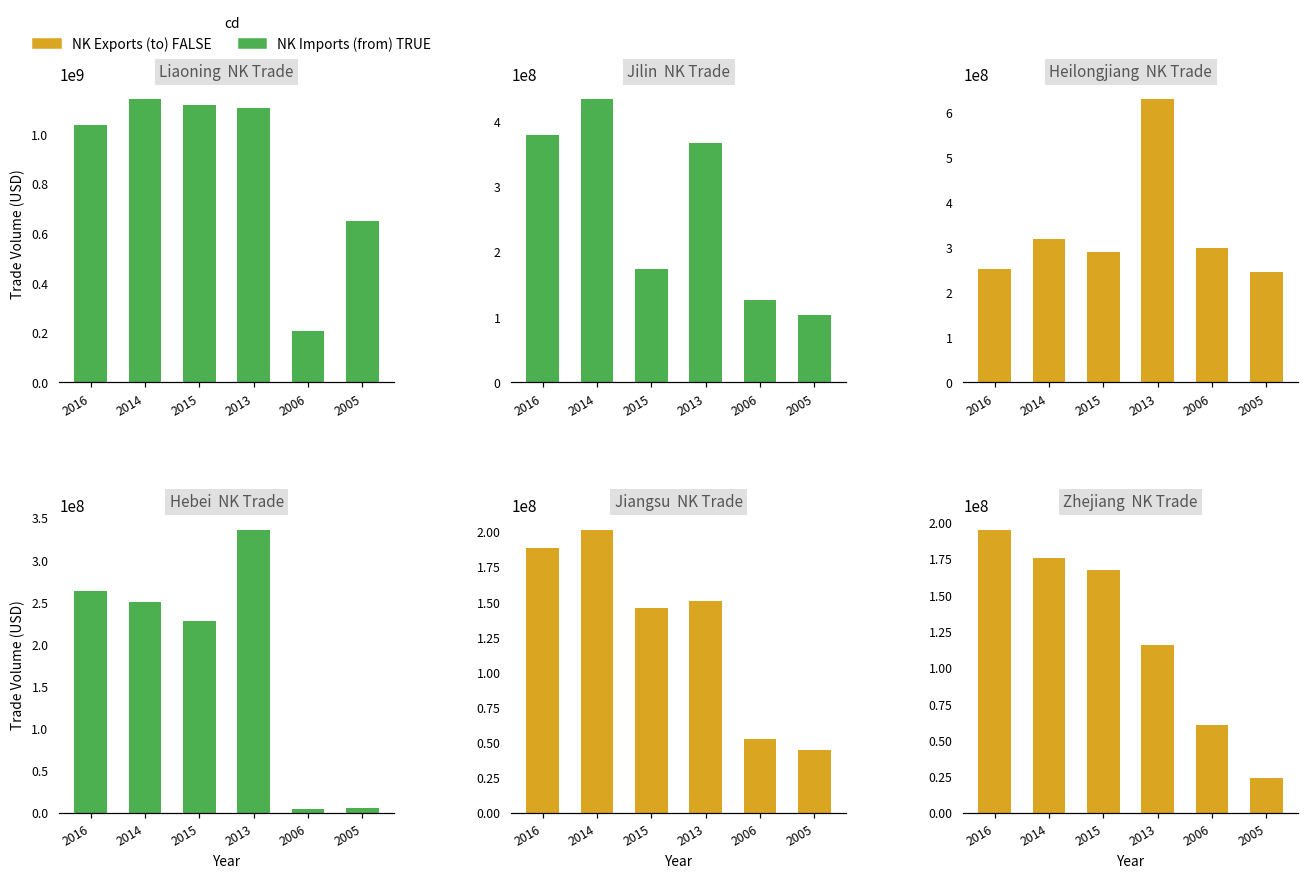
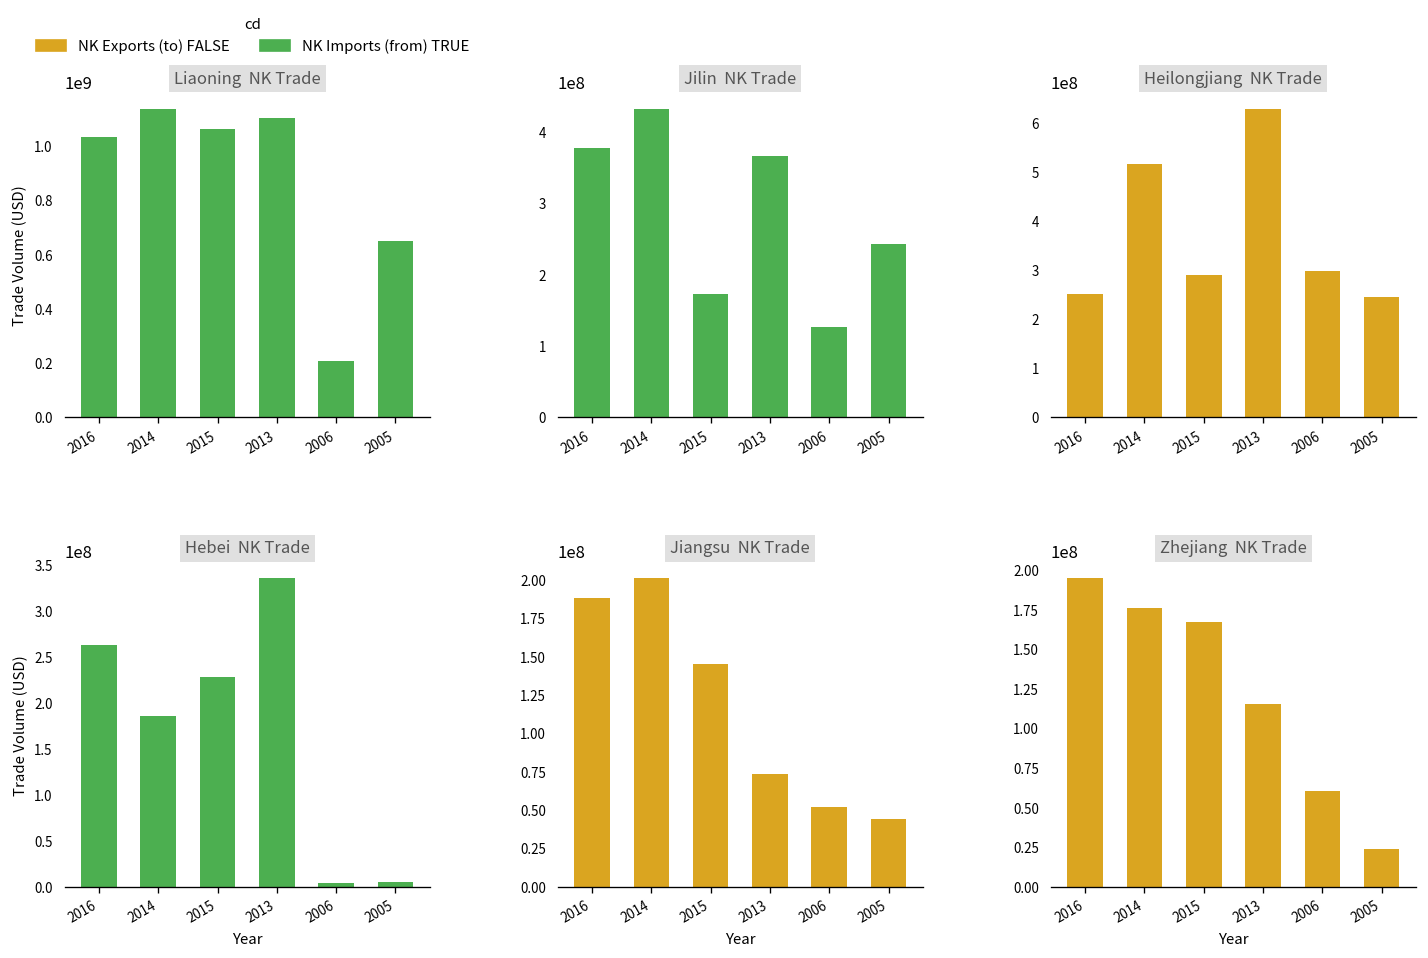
Liaoning NK Trade, 2015: 1120000000 -> 1060000000
Jilin NK Trade, 2005: 100000000 -> 240000000
Heilongjiang NK Trade, 2014: 320000000 -> 520000000
Hebei NK Trade, 2014: 250000000 -> 190000000
Jiangsu NK Trade, 2013: 151000000 -> 73000000
